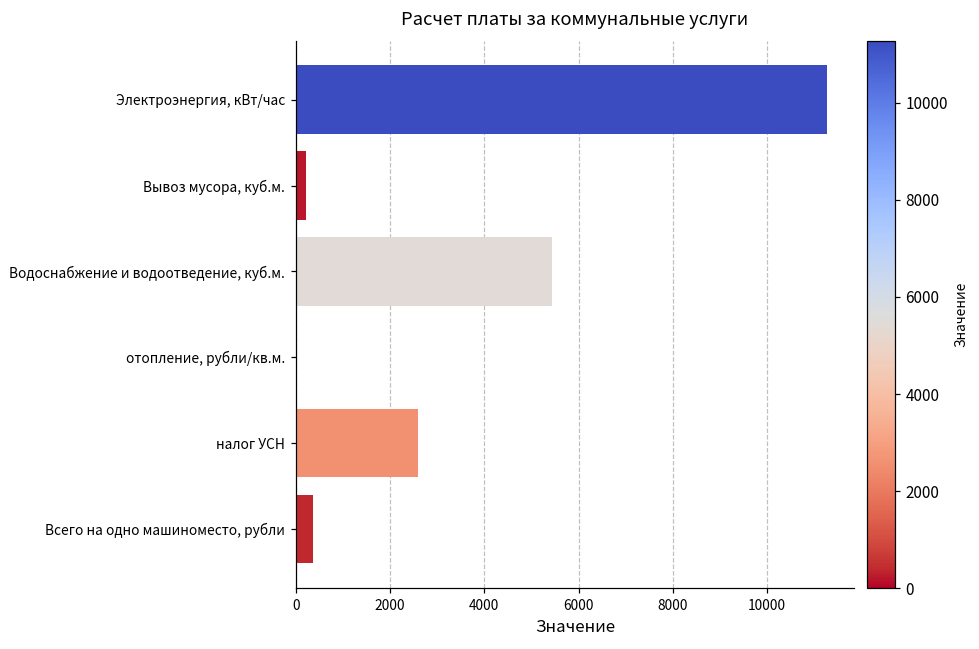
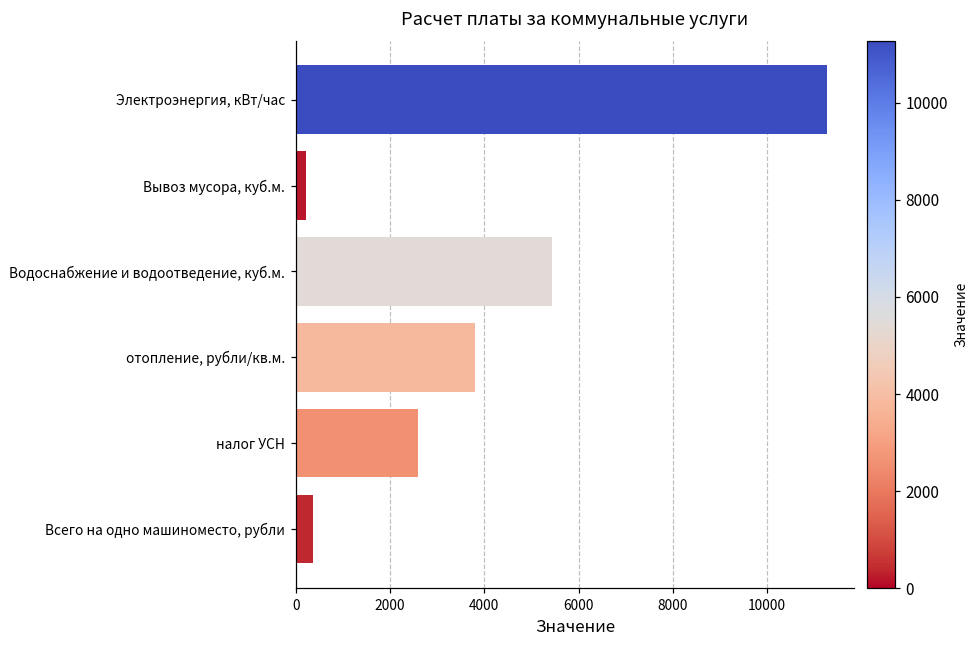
отопление, рубли/кв.м.: 0 -> 3800
